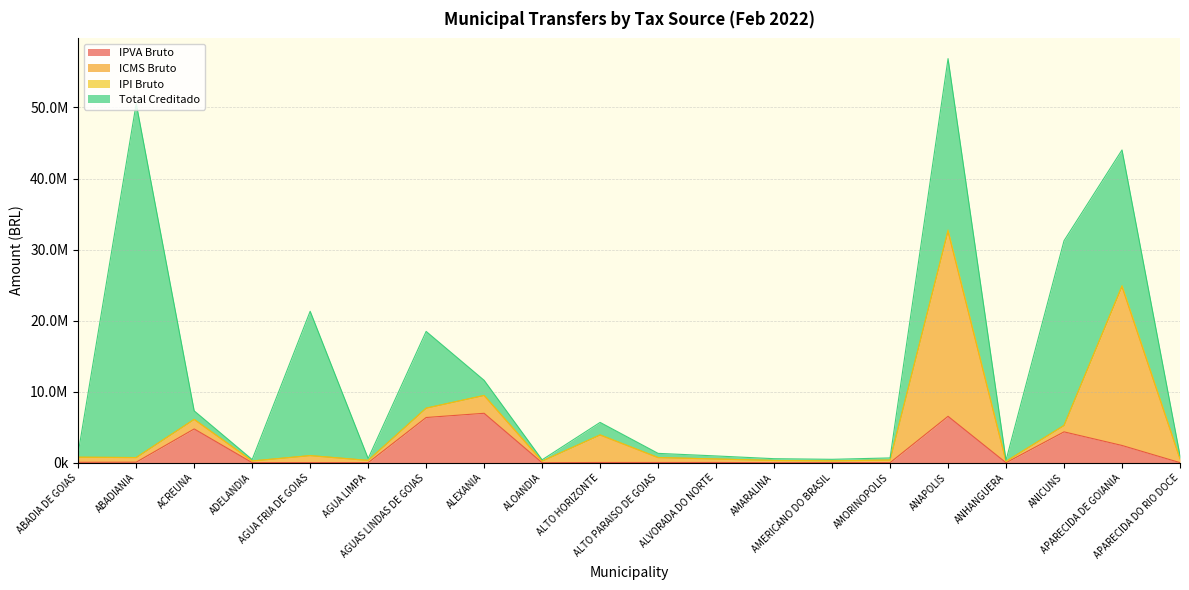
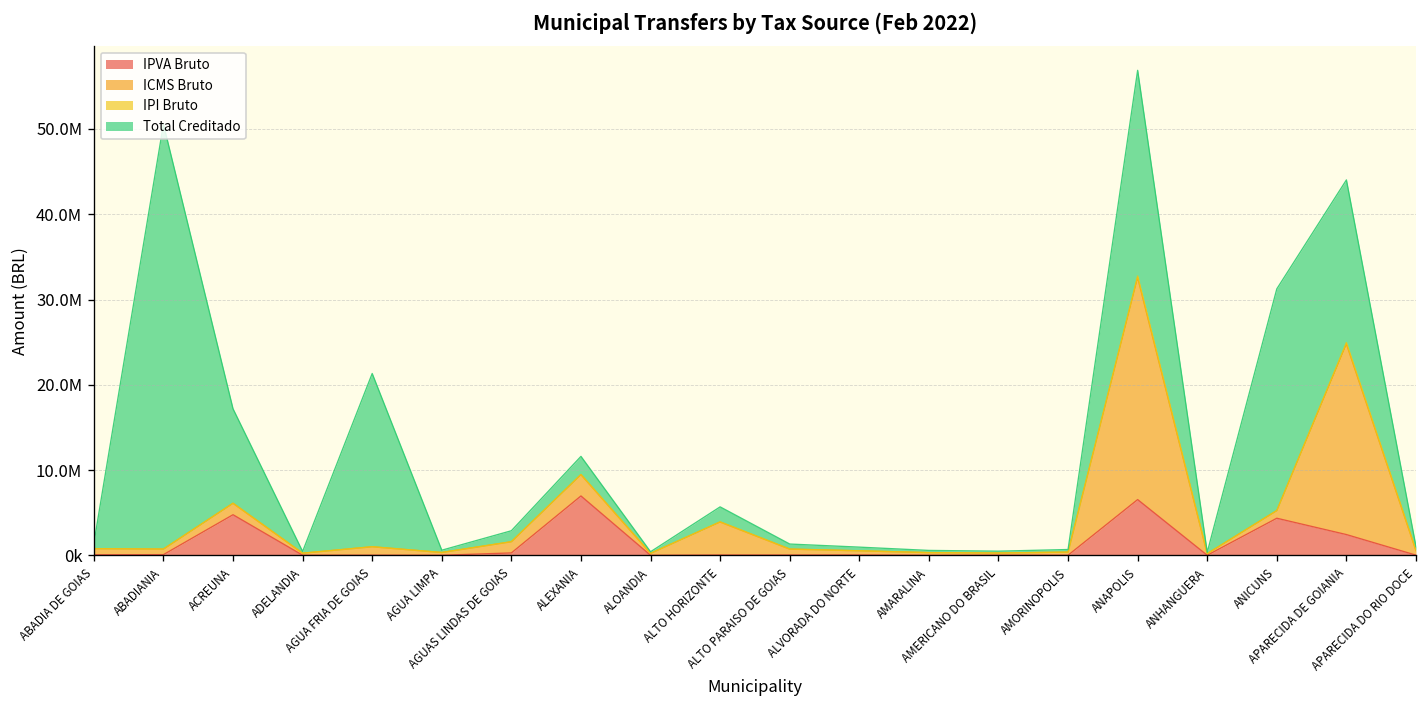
Total Creditado, ACREUNA: 1000000 -> 11000000
IPVA Bruto, AGUAS LINDAS DE GOIAS: 6000000 -> 0
Total Creditado, AGUAS LINDAS DE GOIAS: 11000000 -> 1000000
